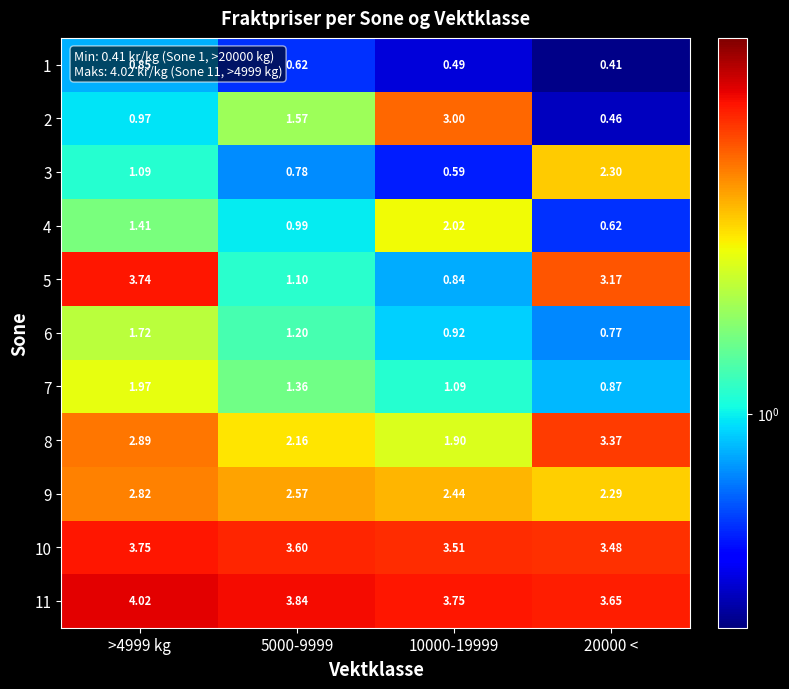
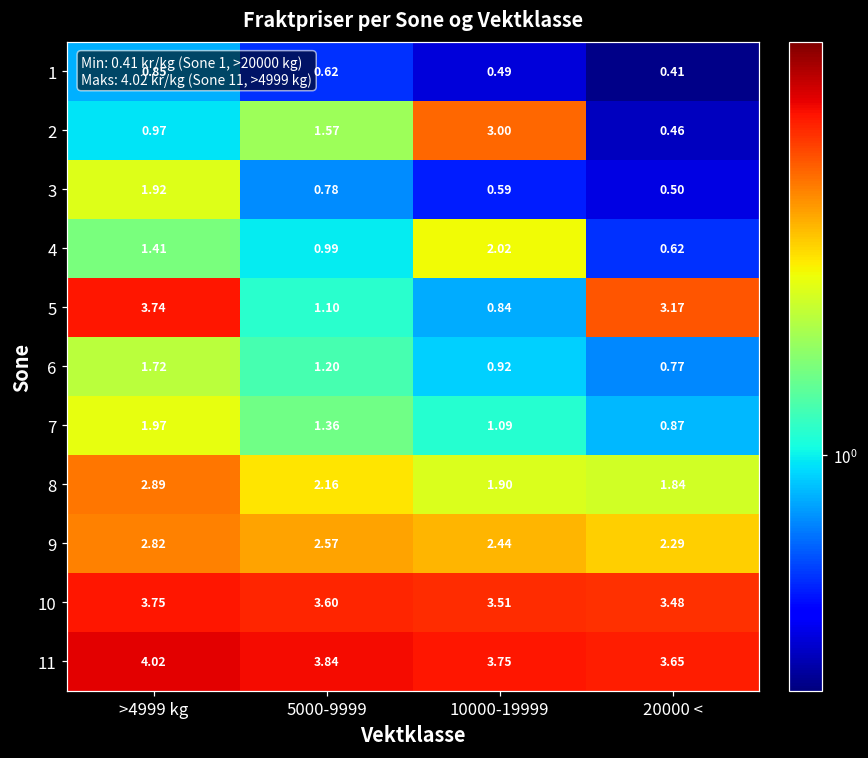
3, >4999 kg: 1.09 -> 1.92
3, 20000 <: 2.30 -> 0.50
8, 20000 <: 3.37 -> 1.84
